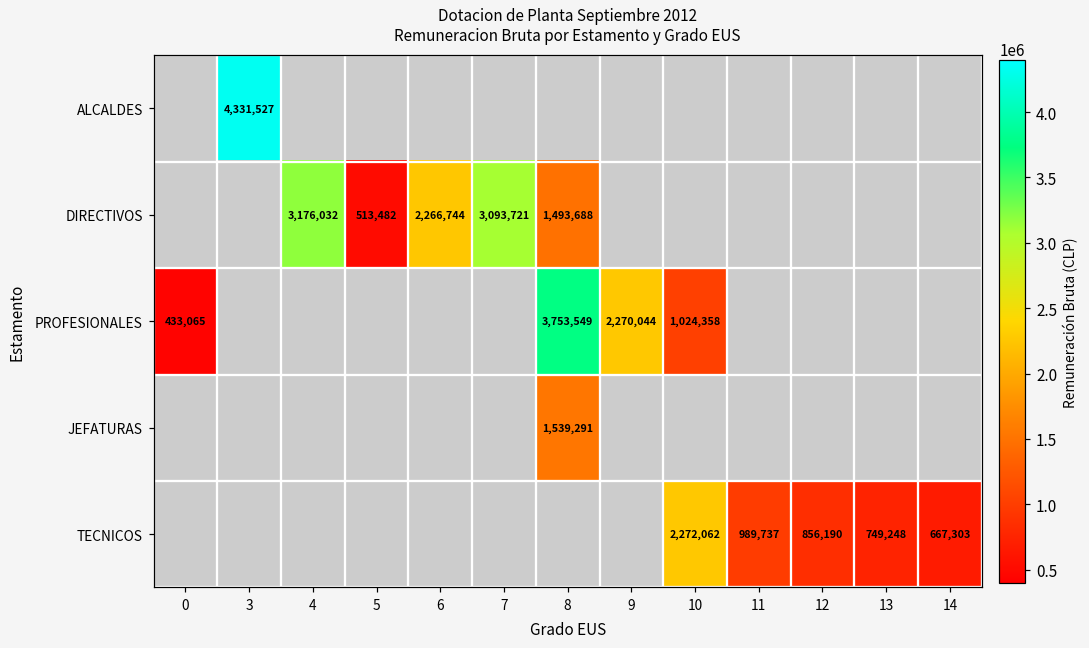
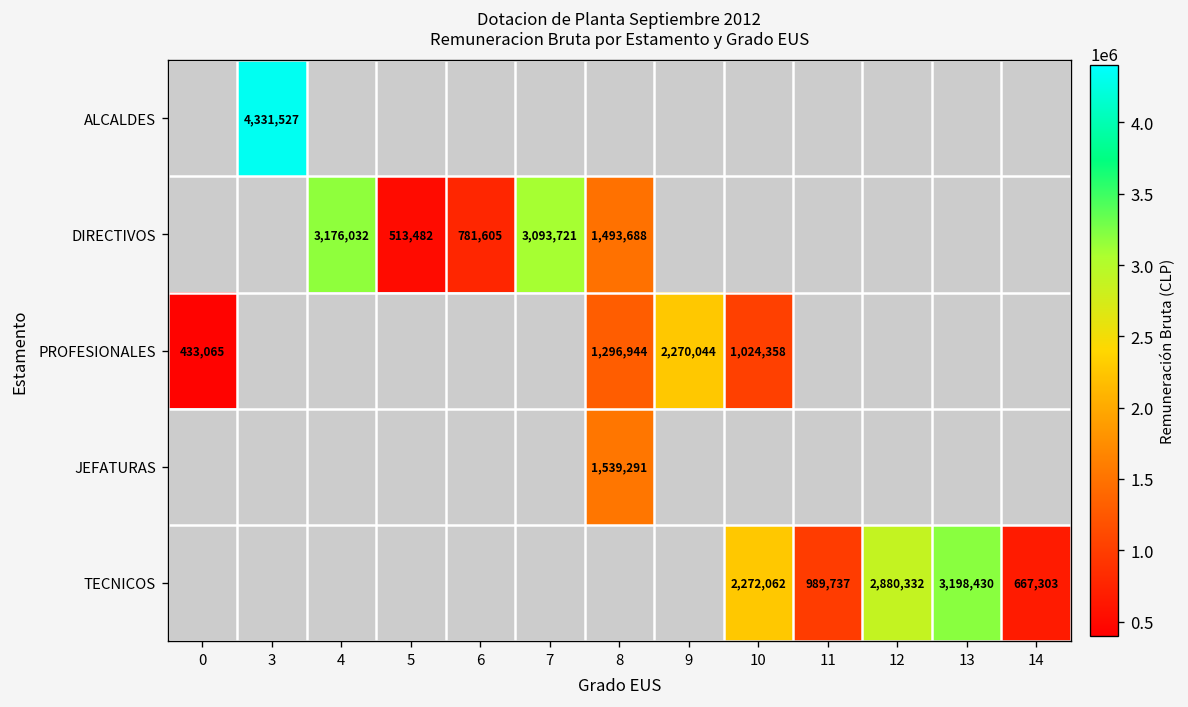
DIRECTIVOS, 6: 2,266,744 -> 781,605
PROFESIONALES, 8: 3,753,549 -> 1,296,944
TECNICOS, 12: 856,190 -> 2,880,332
TECNICOS, 13: 749,248 -> 3,198,430
